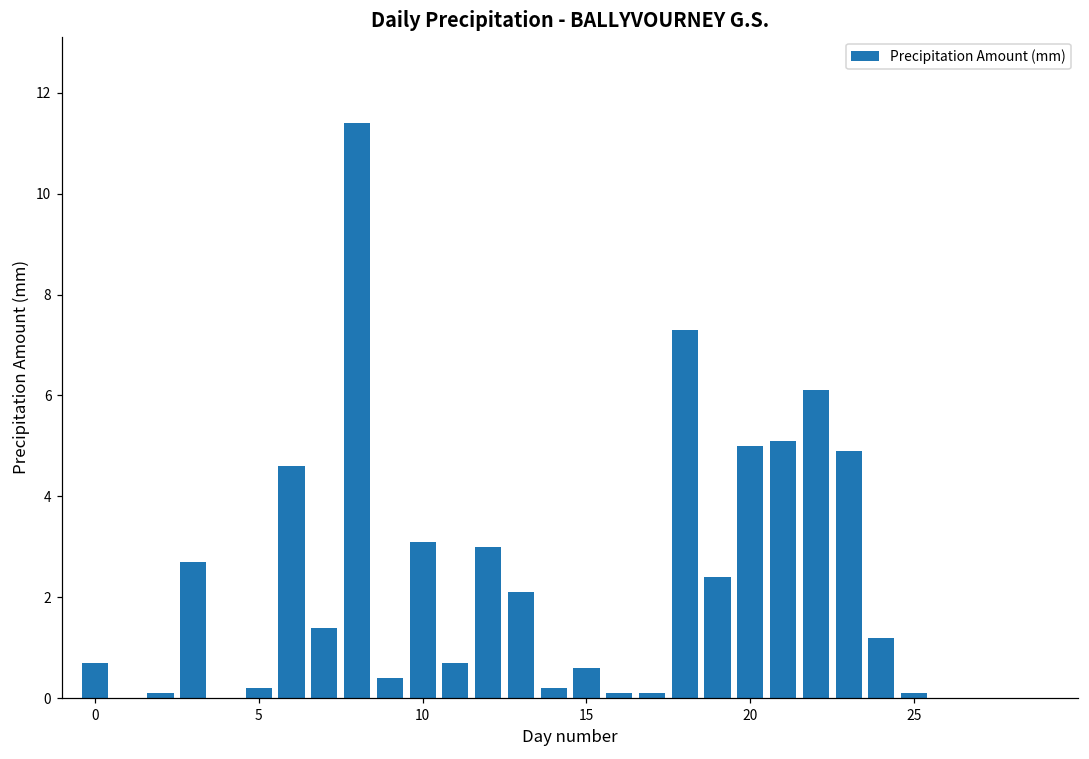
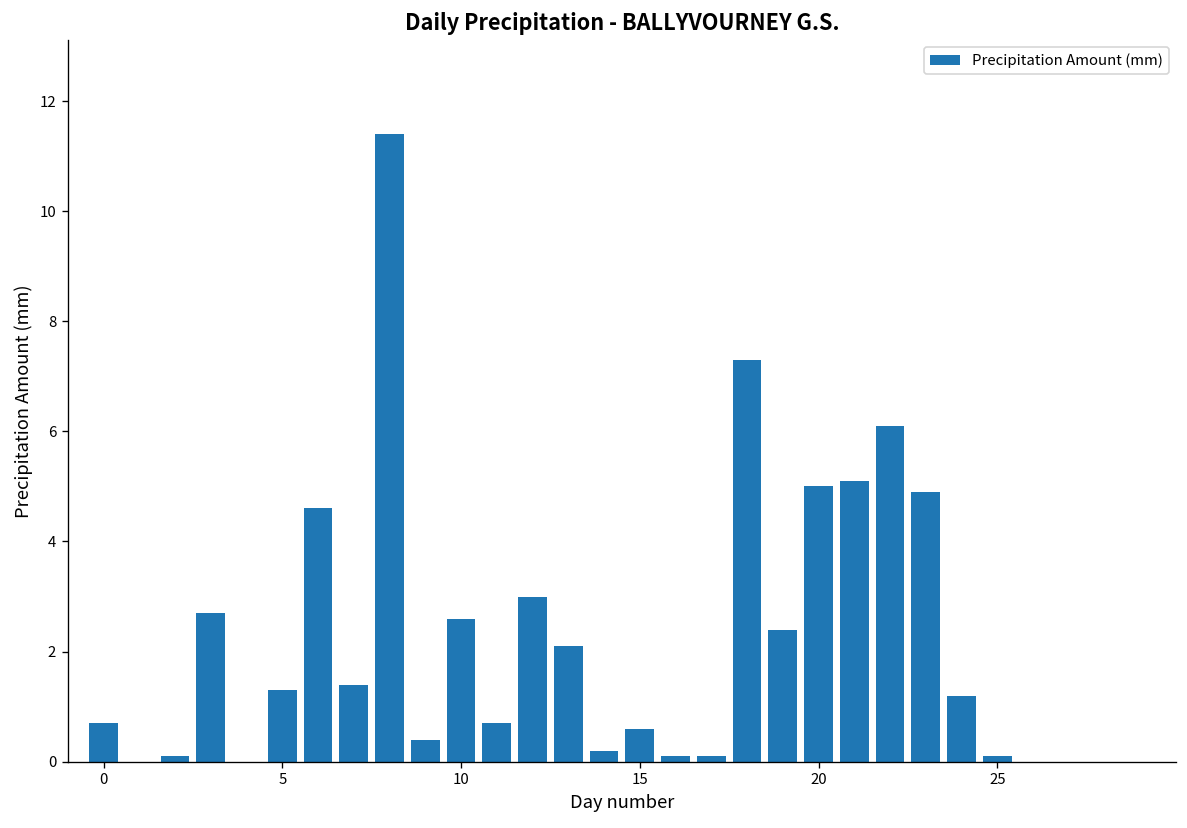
5: 0.2 -> 1.3
10: 3.1 -> 2.6
